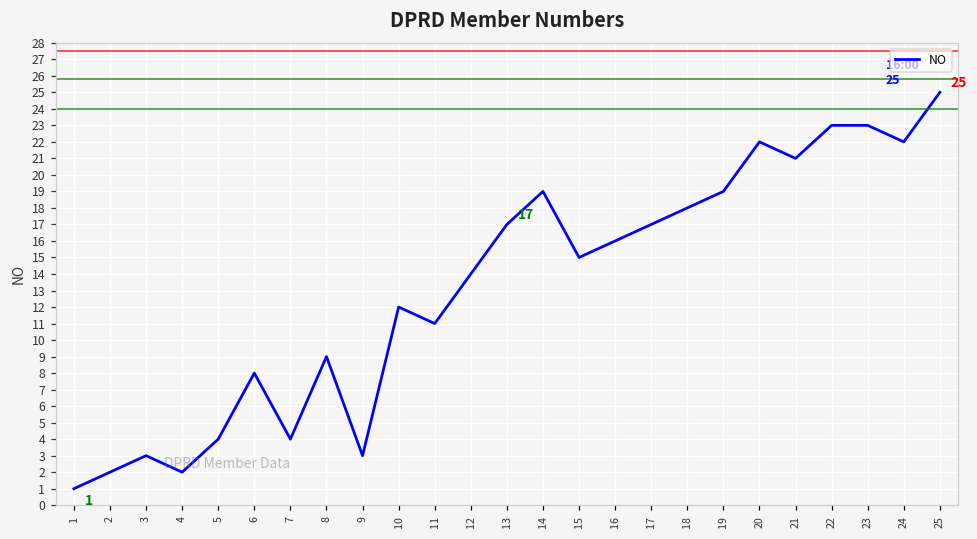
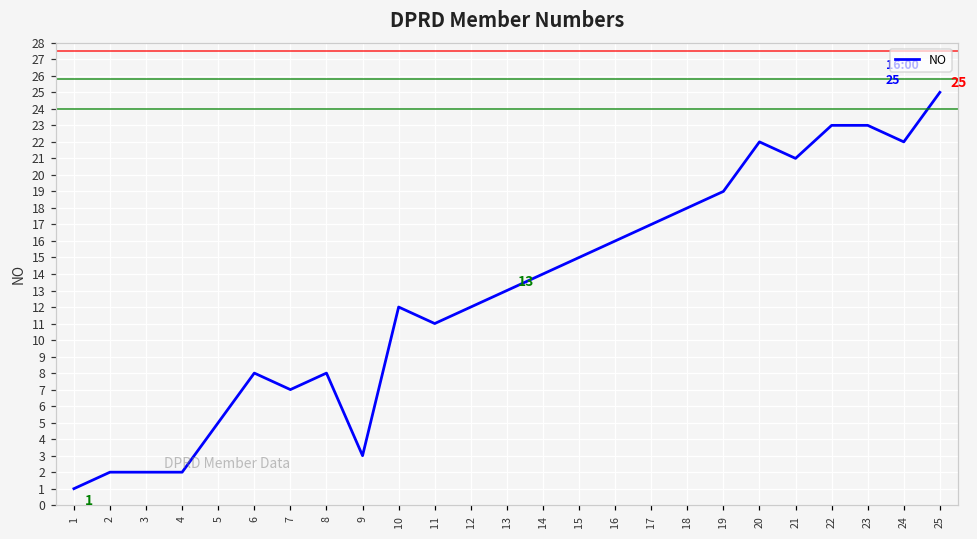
3: 3 -> 2
5: 4 -> 5
7: 4 -> 7
8: 9 -> 8
12: 14 -> 12
13: 17 -> 13
14: 19 -> 14
